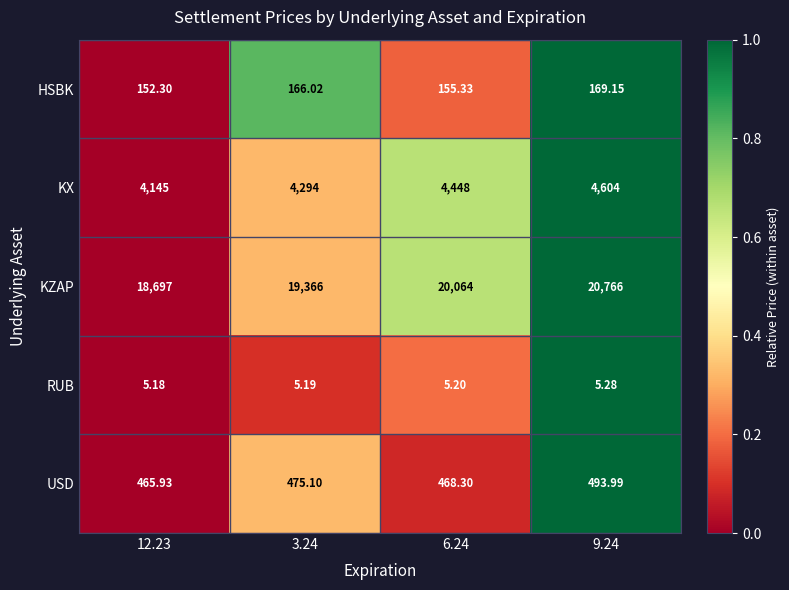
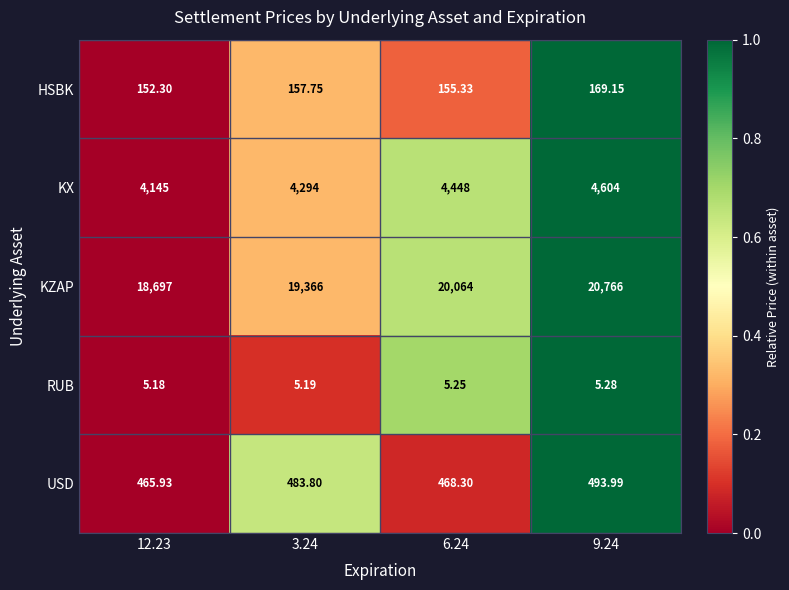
HSBK, 3.24: 166.02 -> 157.75
RUB, 6.24: 5.20 -> 5.25
USD, 3.24: 475.10 -> 483.80
